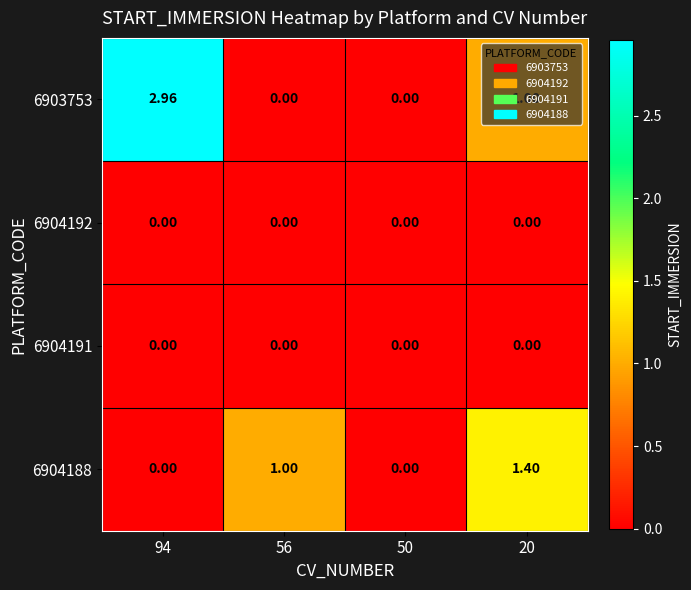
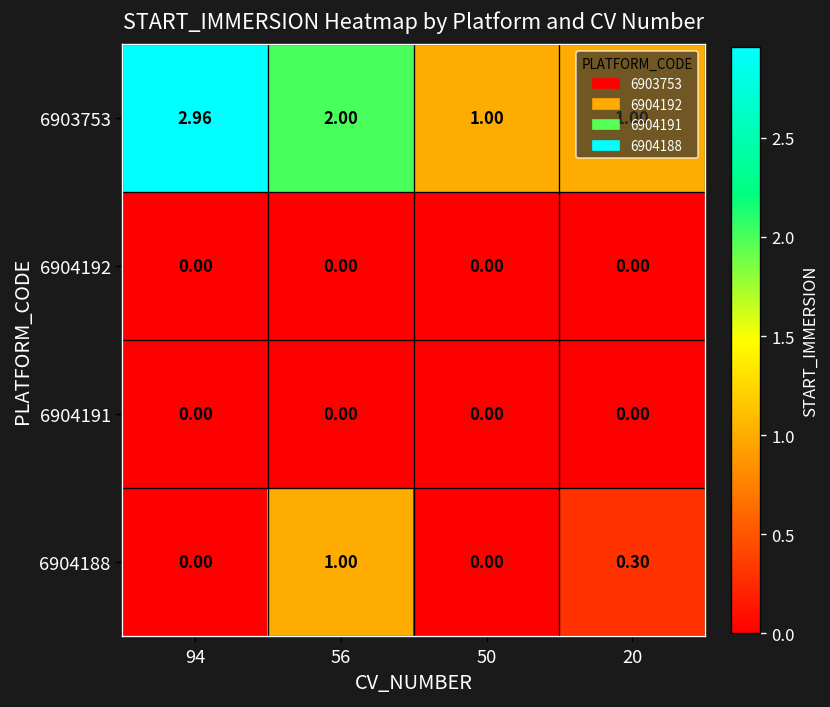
6903753, 56: 0.00 -> 2.00
6903753, 50: 0.00 -> 1.00
6904188, 20: 1.40 -> 0.30
